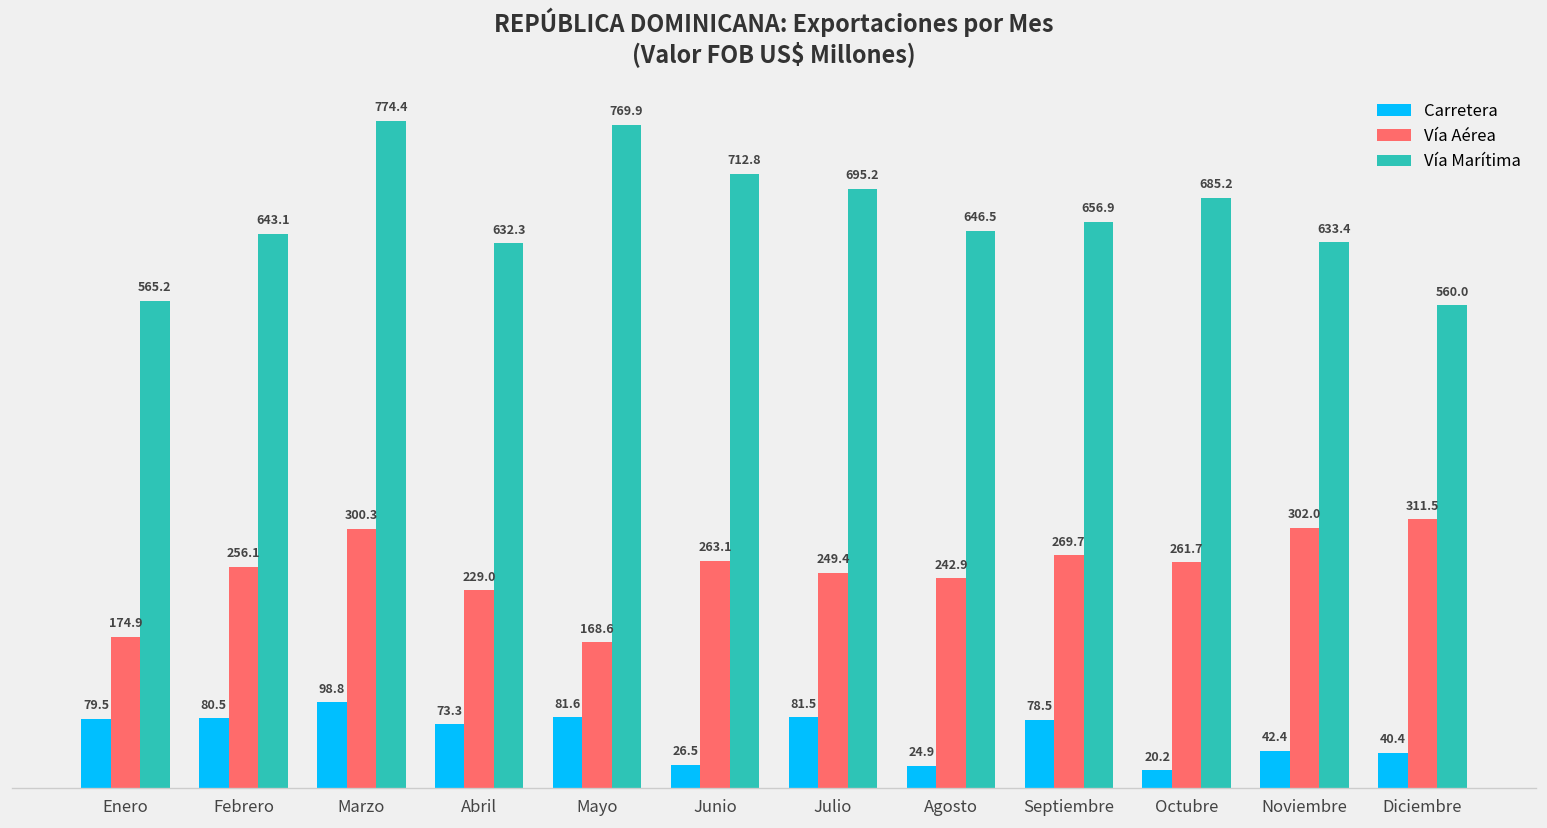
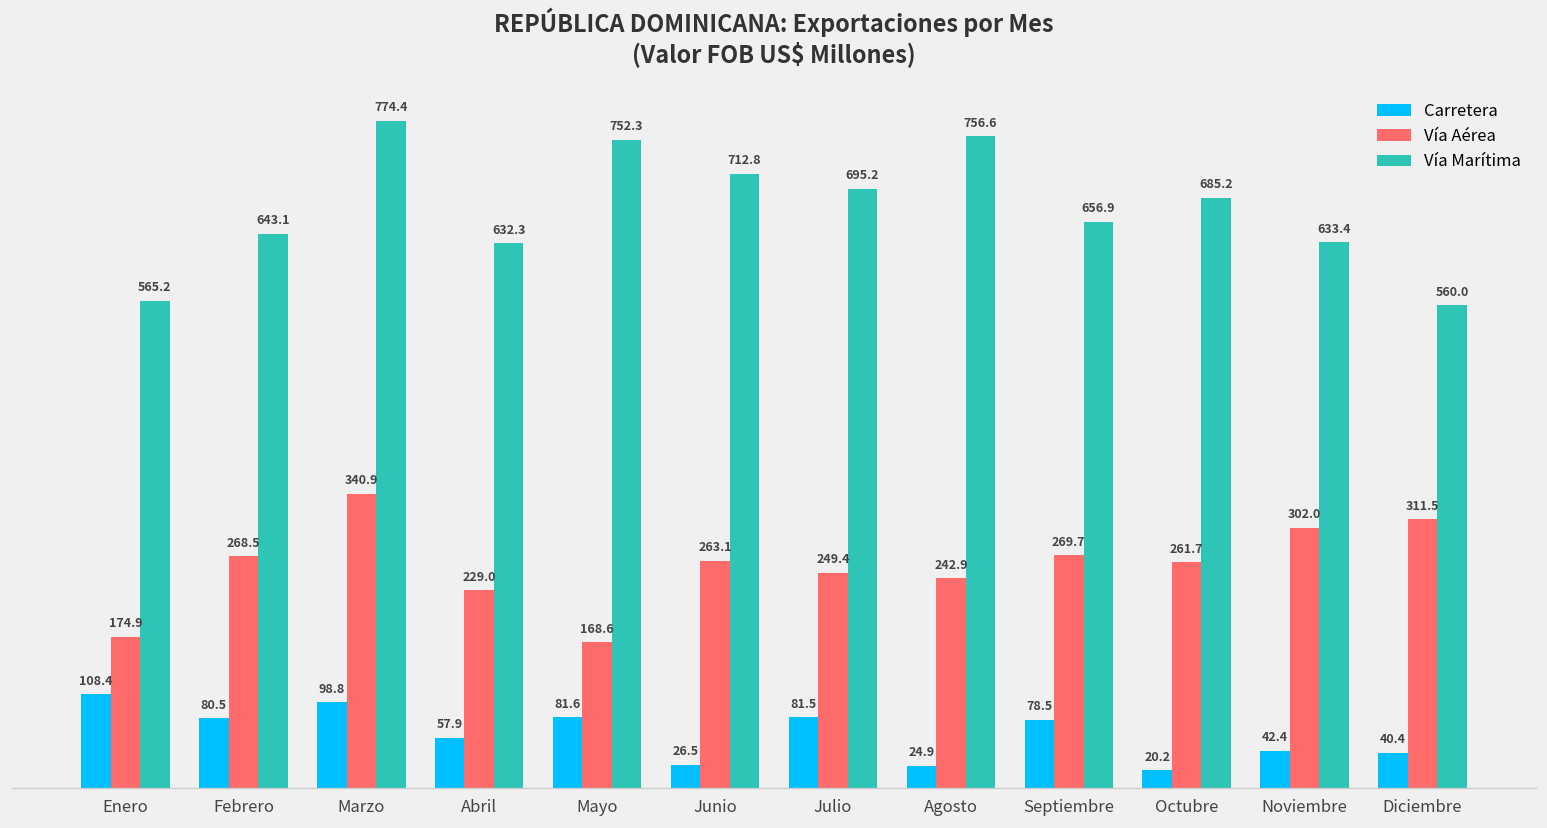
Carretera, Enero: 79.5 -> 108.4
Vía Aérea, Febrero: 256.1 -> 268.5
Vía Aérea, Marzo: 300.3 -> 340.9
Carretera, Abril: 73.3 -> 57.9
Vía Marítima, Mayo: 769.9 -> 752.3
Vía Marítima, Agosto: 646.5 -> 756.6
